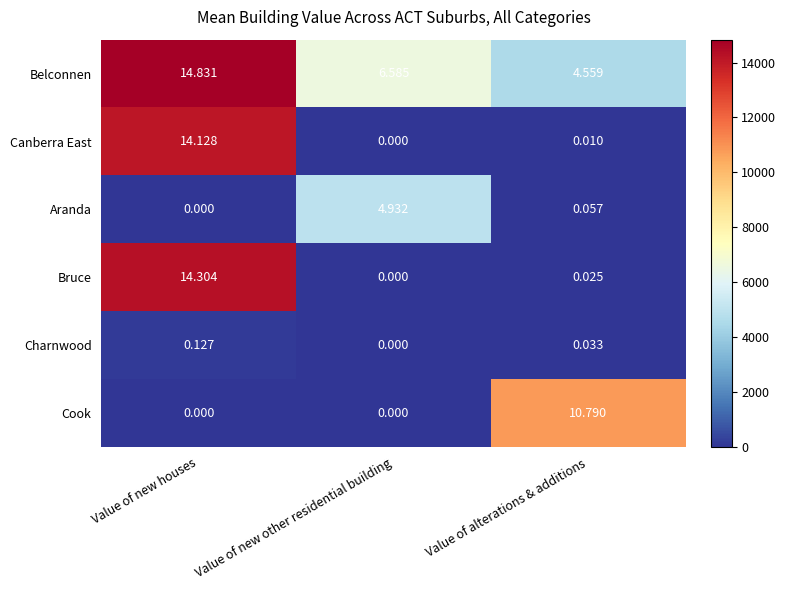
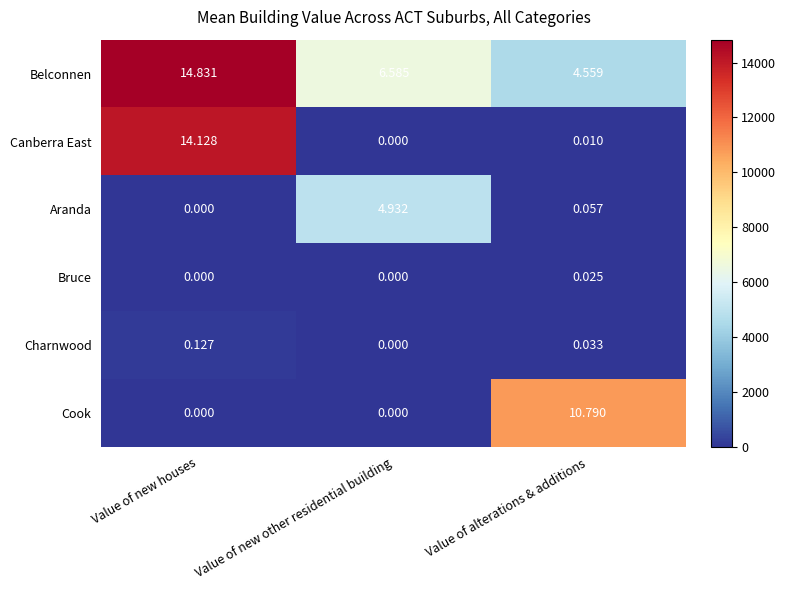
Bruce, Value of new houses: 14.304 -> 0.000
